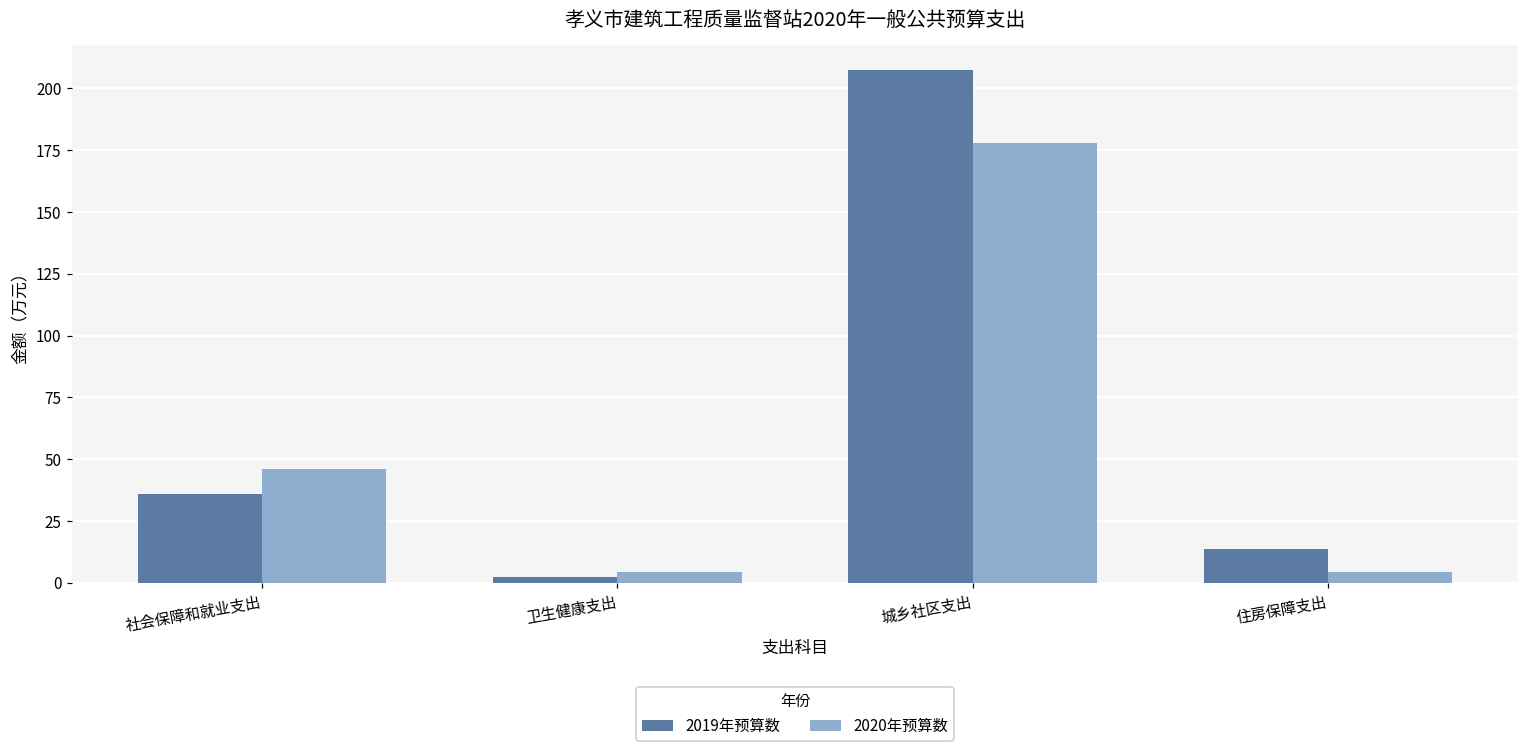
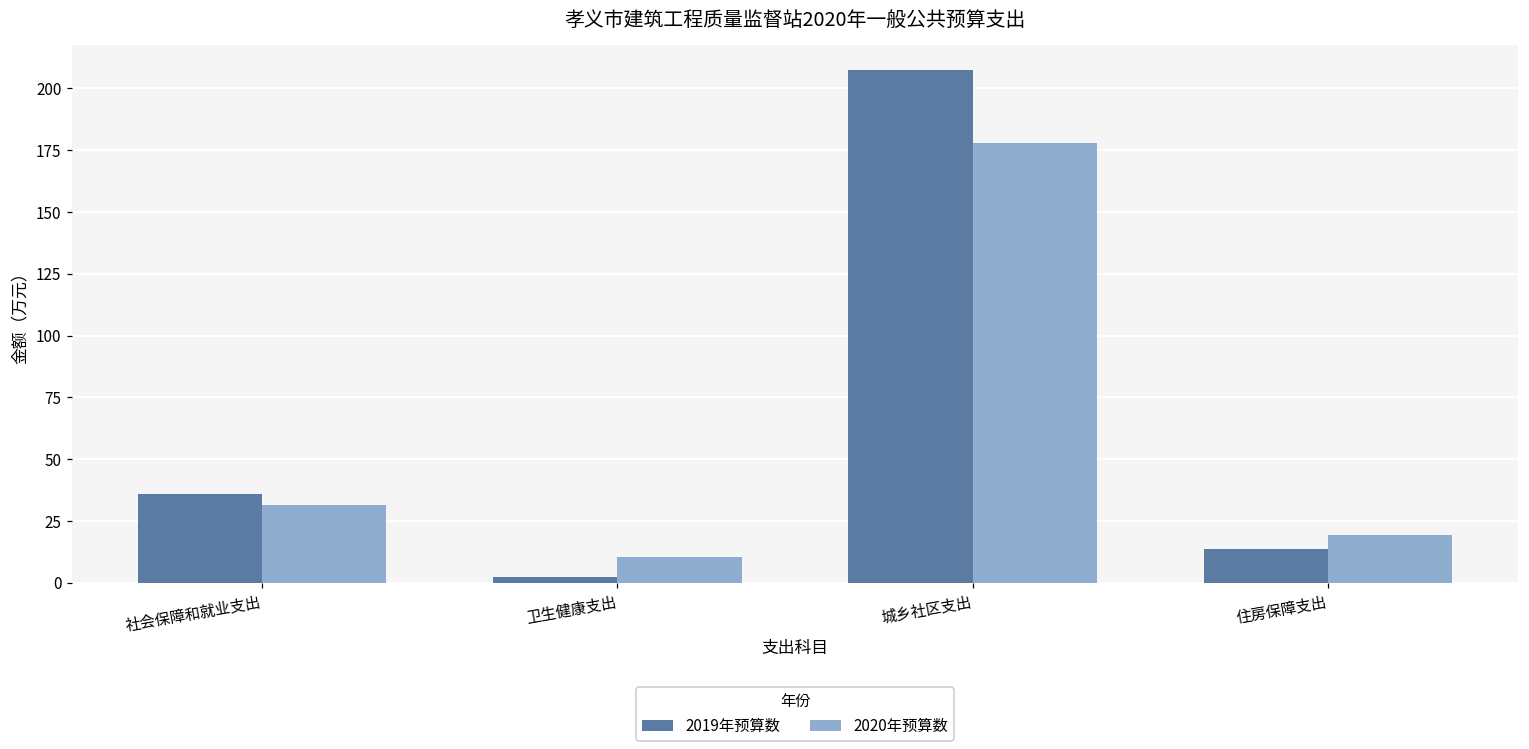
2020年预算数, 社会保障和就业支出: 46 -> 31
2020年预算数, 卫生健康支出: 4 -> 11
2020年预算数, 住房保障支出: 4 -> 20
